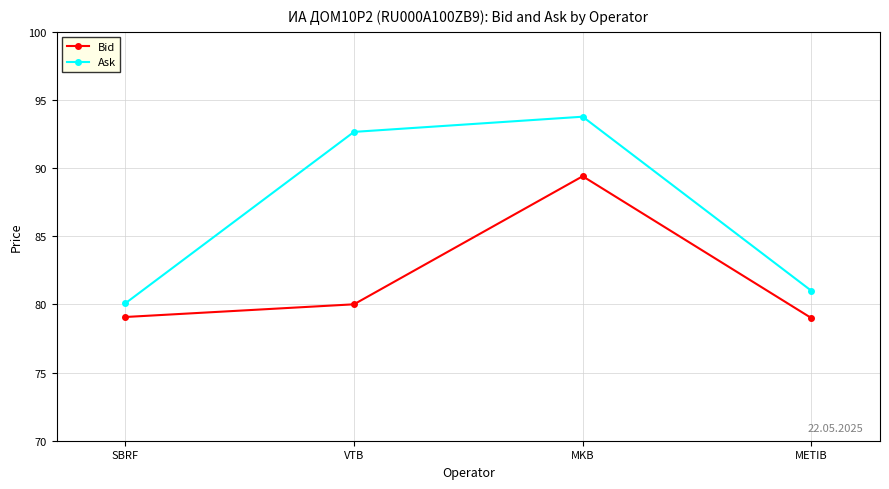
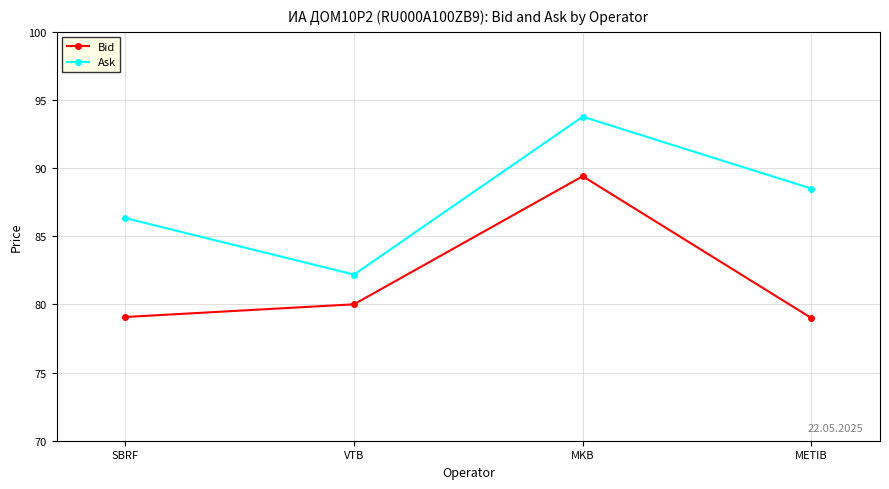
Ask, SBRF: 80.1 -> 86.3
Ask, VTB: 92.7 -> 82.2
Ask, METIB: 81.0 -> 88.5
